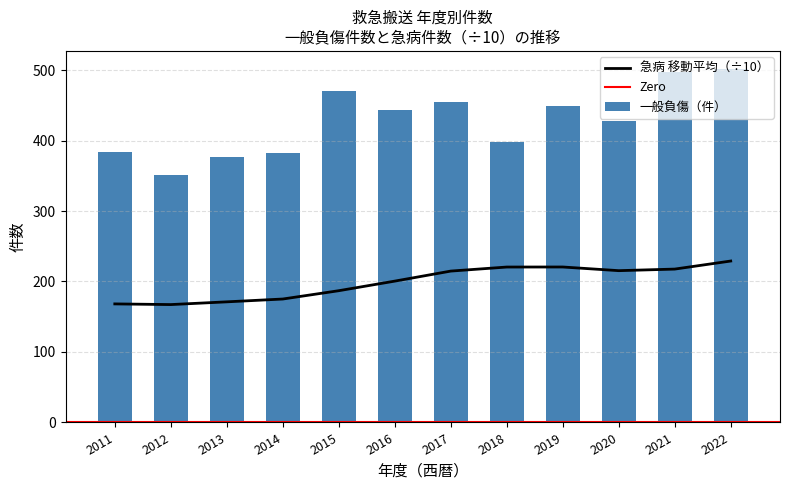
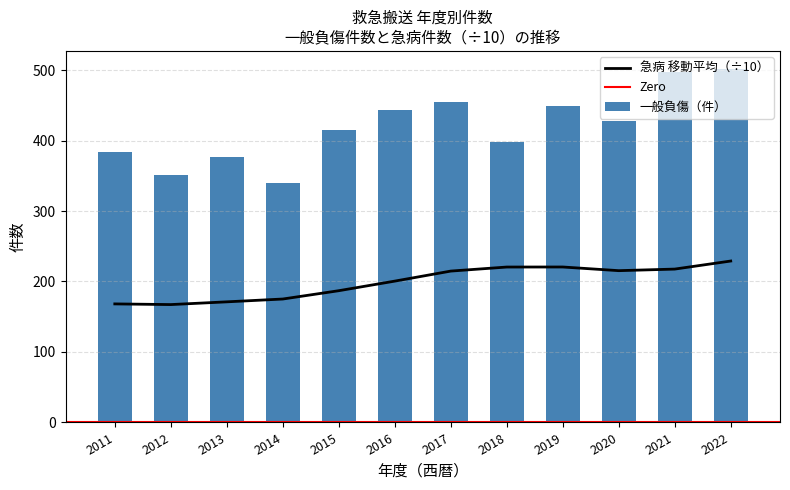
一般負傷（件）, 2014: 380 -> 340
一般負傷（件）, 2015: 470 -> 420
